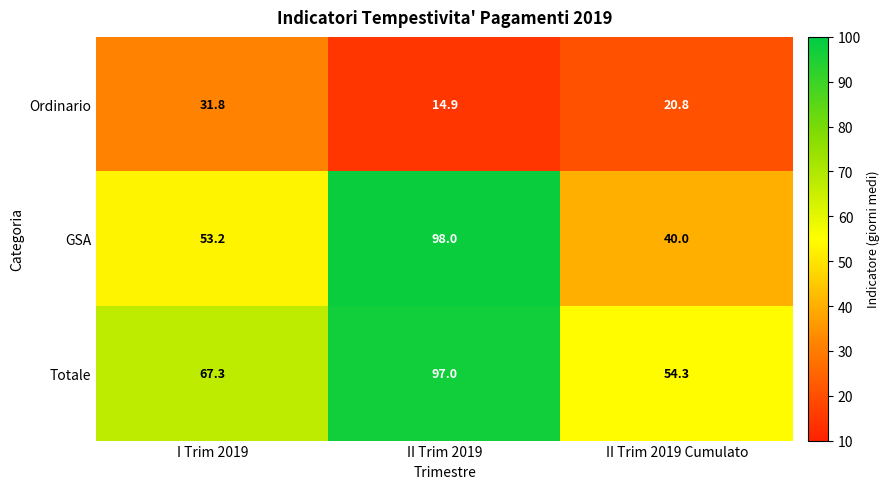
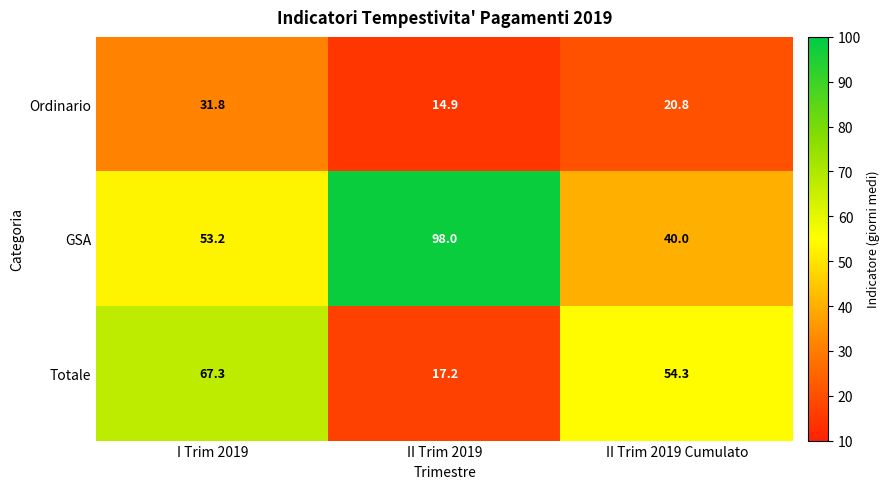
Totale, II Trim 2019: 97.0 -> 17.2
